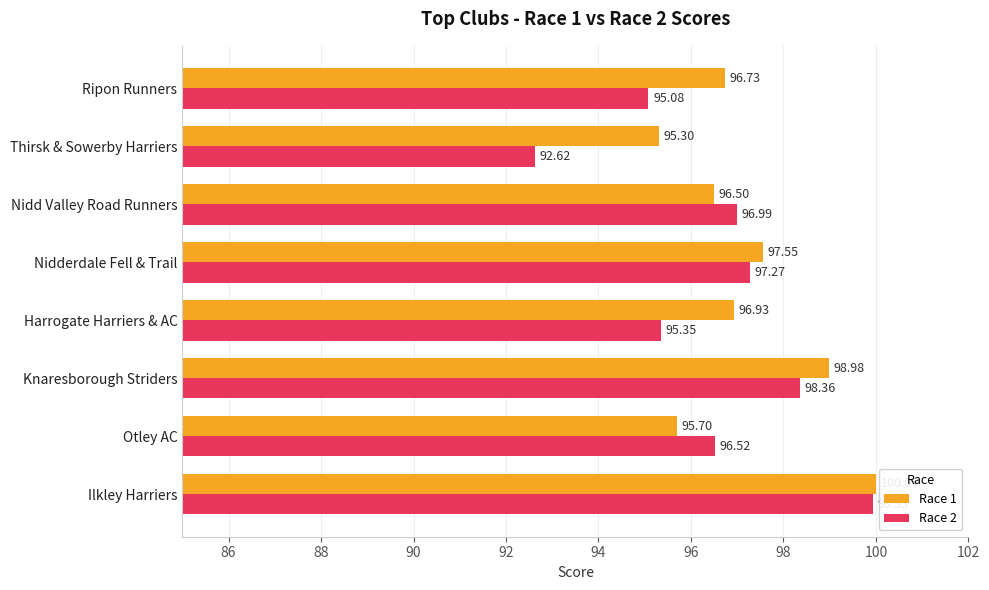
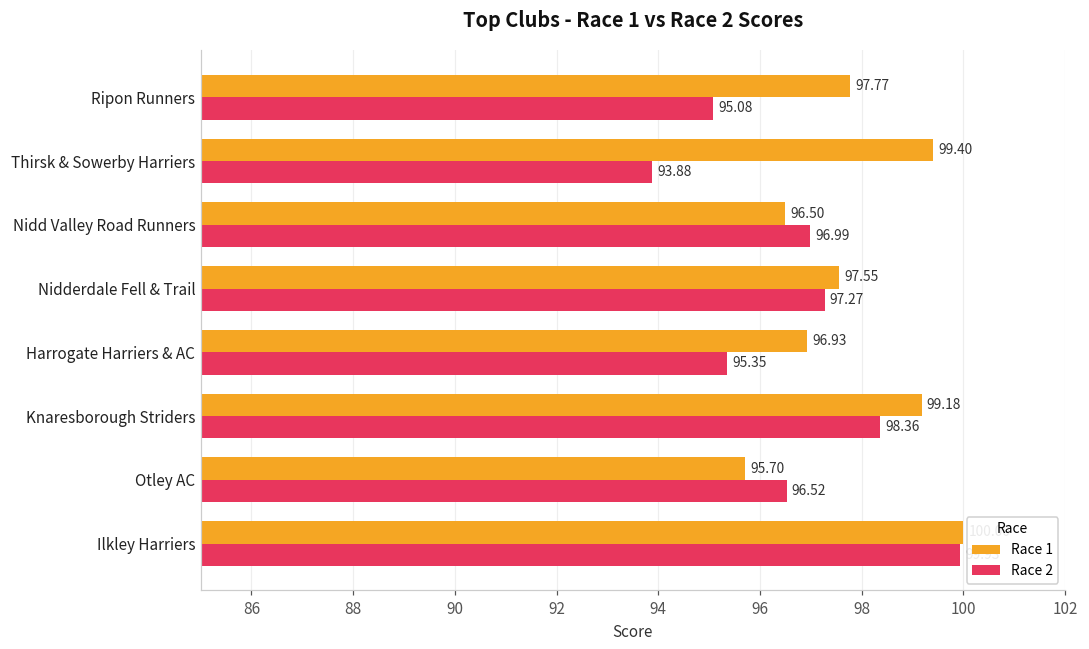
Race 1, Ripon Runners: 96.73 -> 97.77
Race 1, Thirsk & Sowerby Harriers: 95.30 -> 99.40
Race 2, Thirsk & Sowerby Harriers: 92.62 -> 93.88
Race 1, Knaresborough Striders: 98.98 -> 99.18
